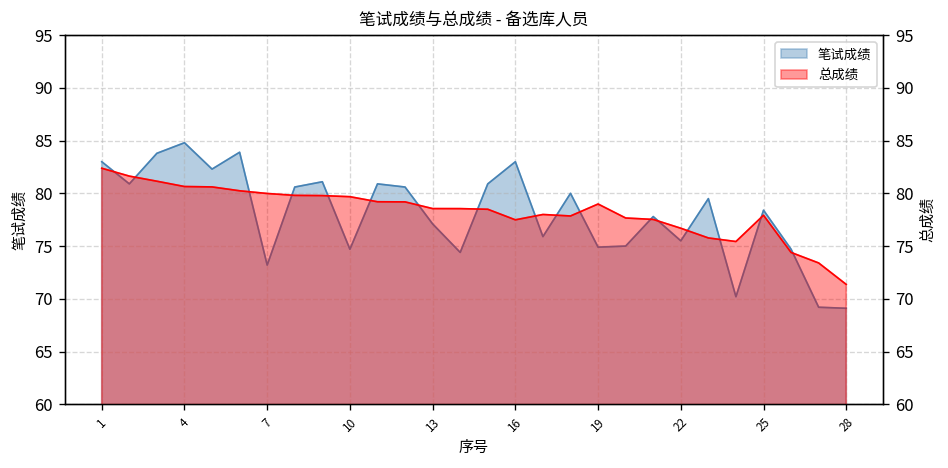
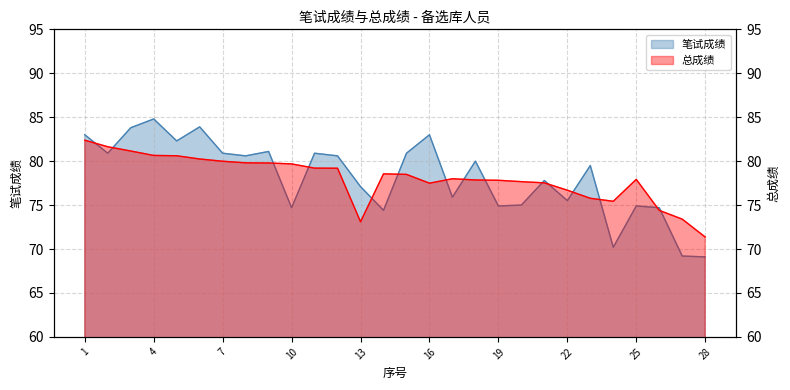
笔试成绩, 7: 73 -> 81
笔试成绩, 25: 78 -> 75
总成绩, 13: 79 -> 73
总成绩, 19: 79 -> 78
